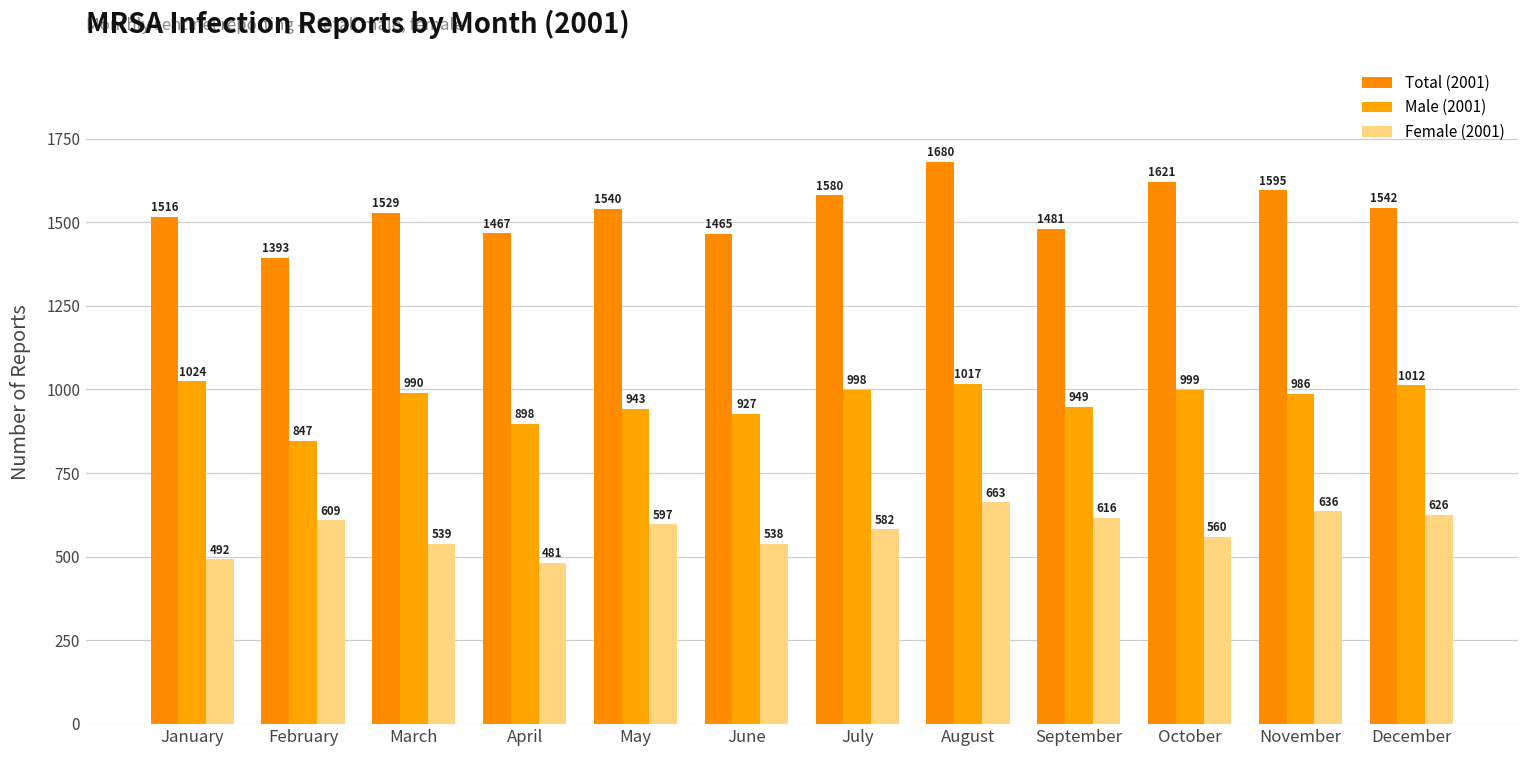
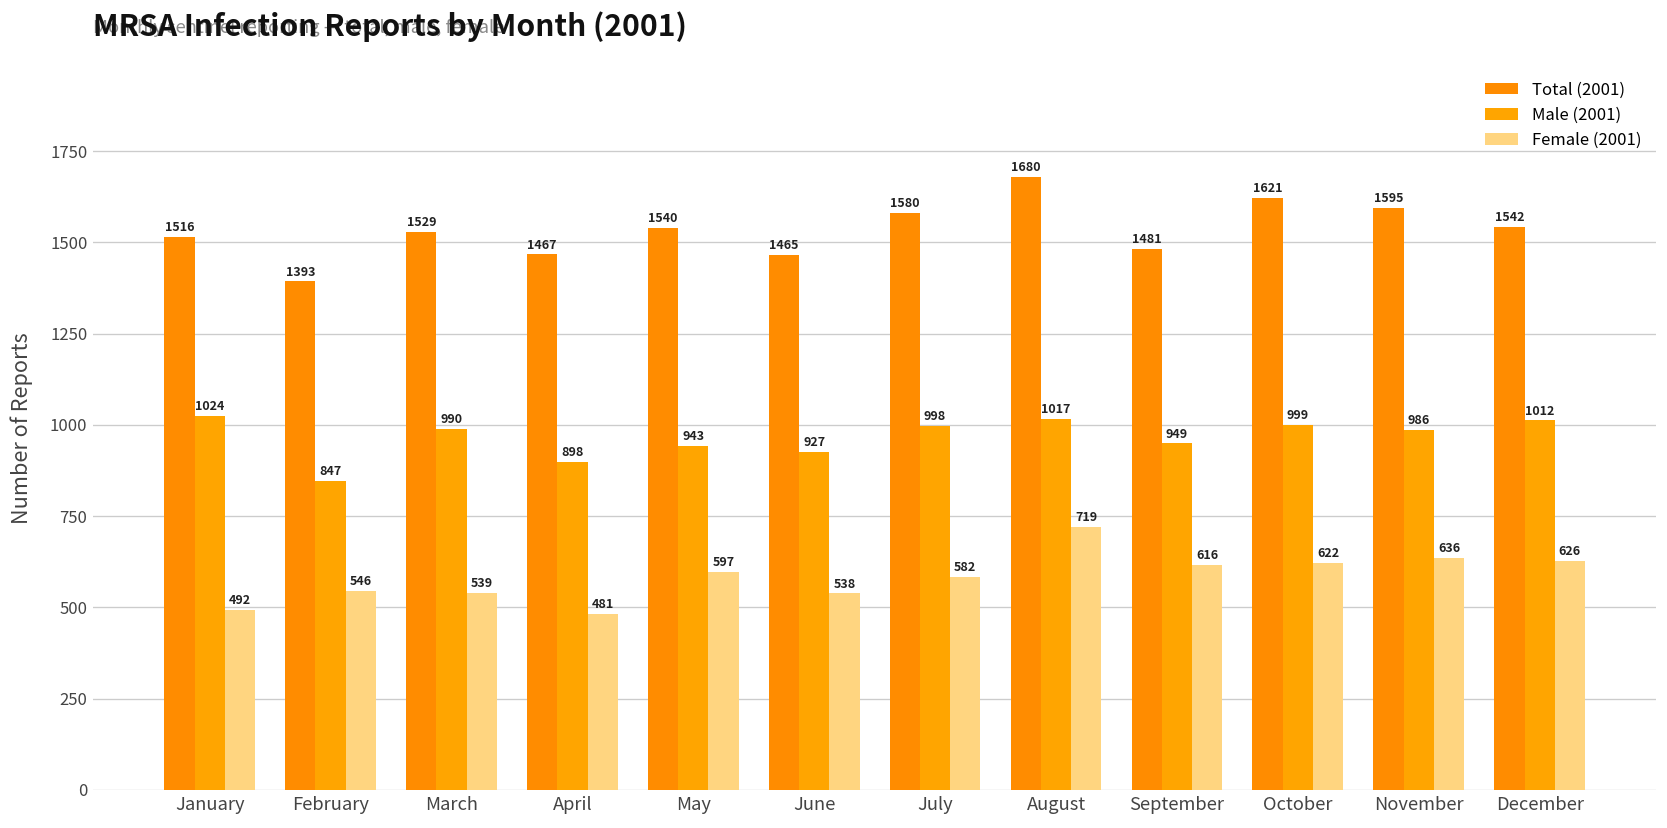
Female (2001), February: 609 -> 546
Female (2001), August: 663 -> 719
Female (2001), October: 560 -> 622
